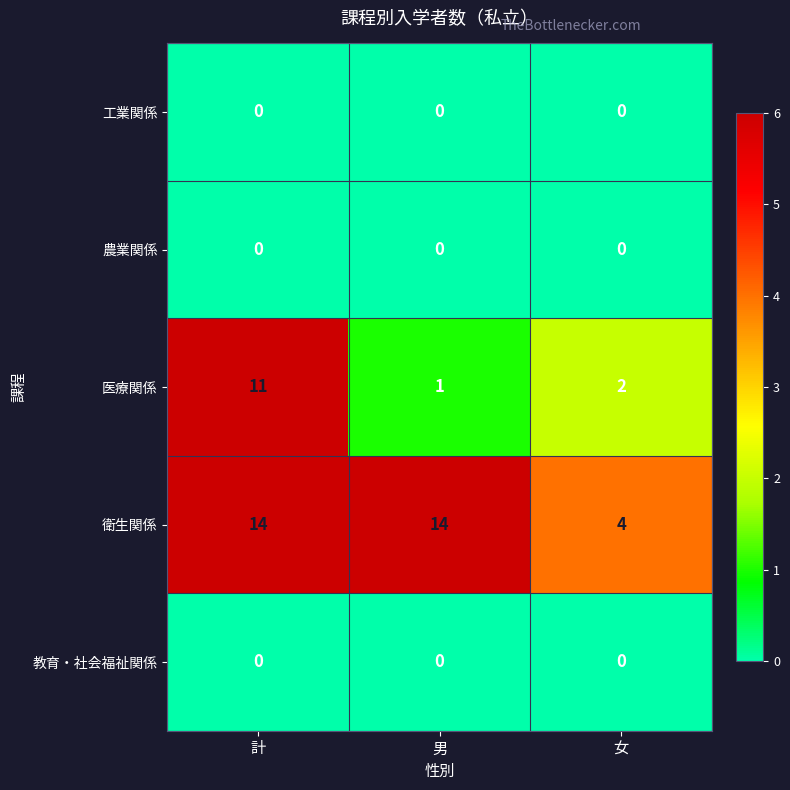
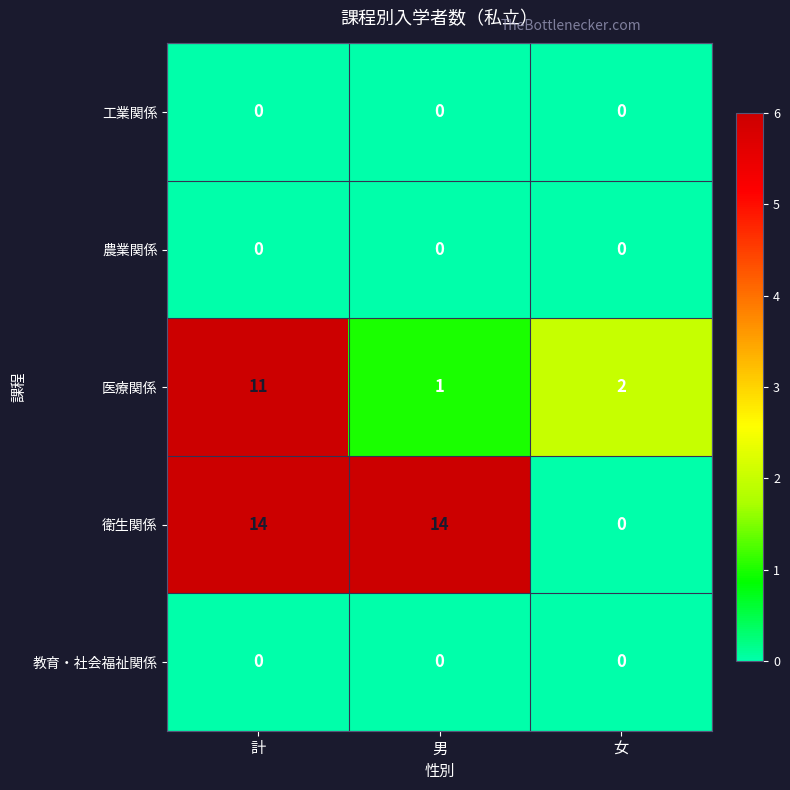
衛生関係, 女: 4 -> 0
